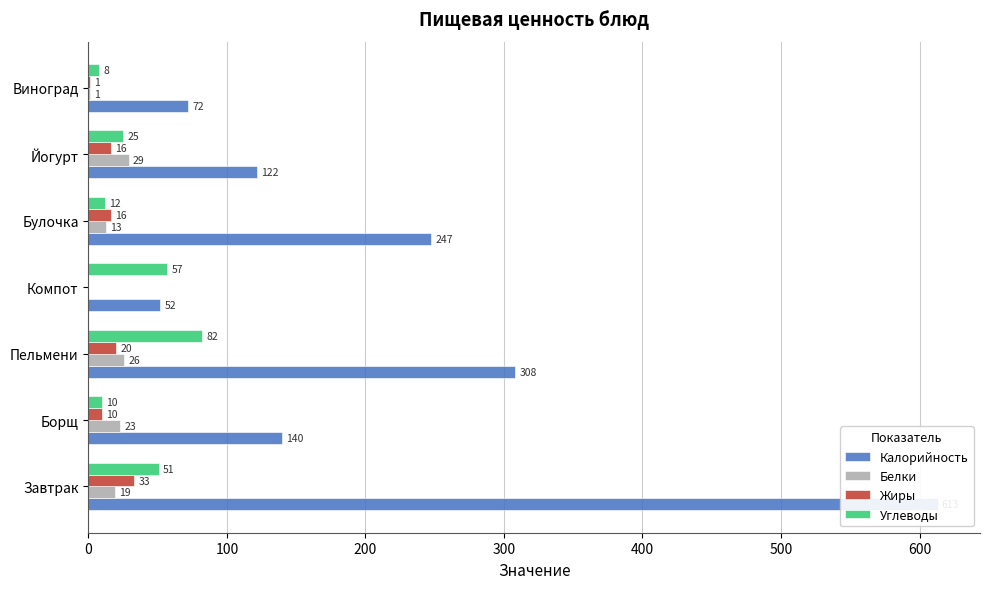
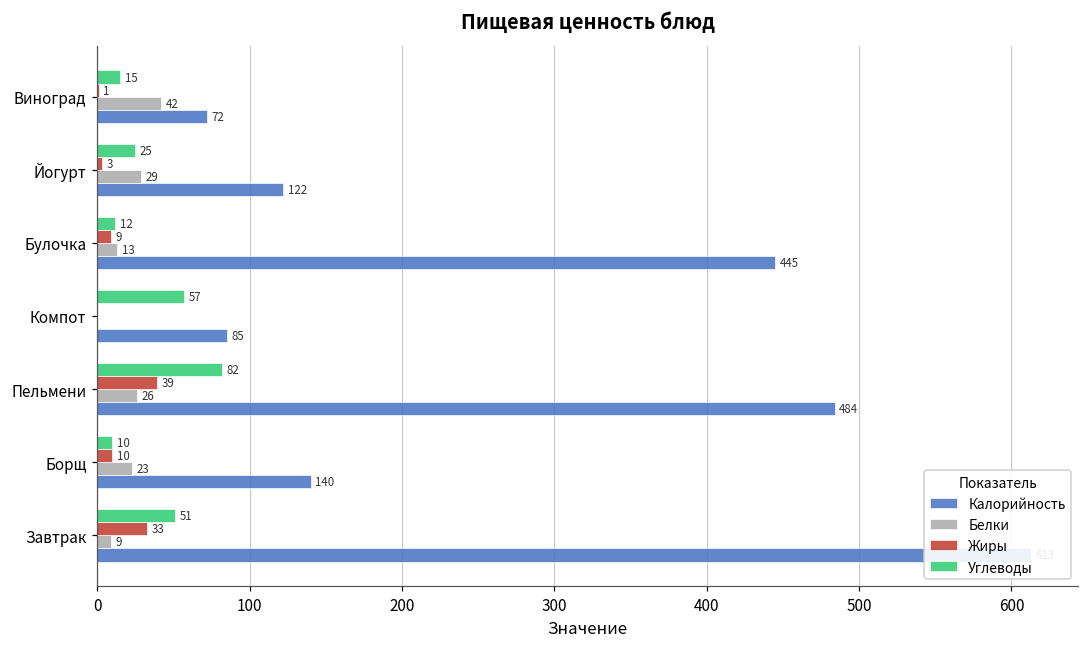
Углеводы, Виноград: 8 -> 15
Белки, Виноград: 1 -> 42
Жиры, Йогурт: 16 -> 3
Жиры, Булочка: 16 -> 9
Калорийность, Булочка: 247 -> 445
Калорийность, Компот: 52 -> 85
Жиры, Пельмени: 20 -> 39
Калорийность, Пельмени: 308 -> 484
Белки, Завтрак: 19 -> 9
